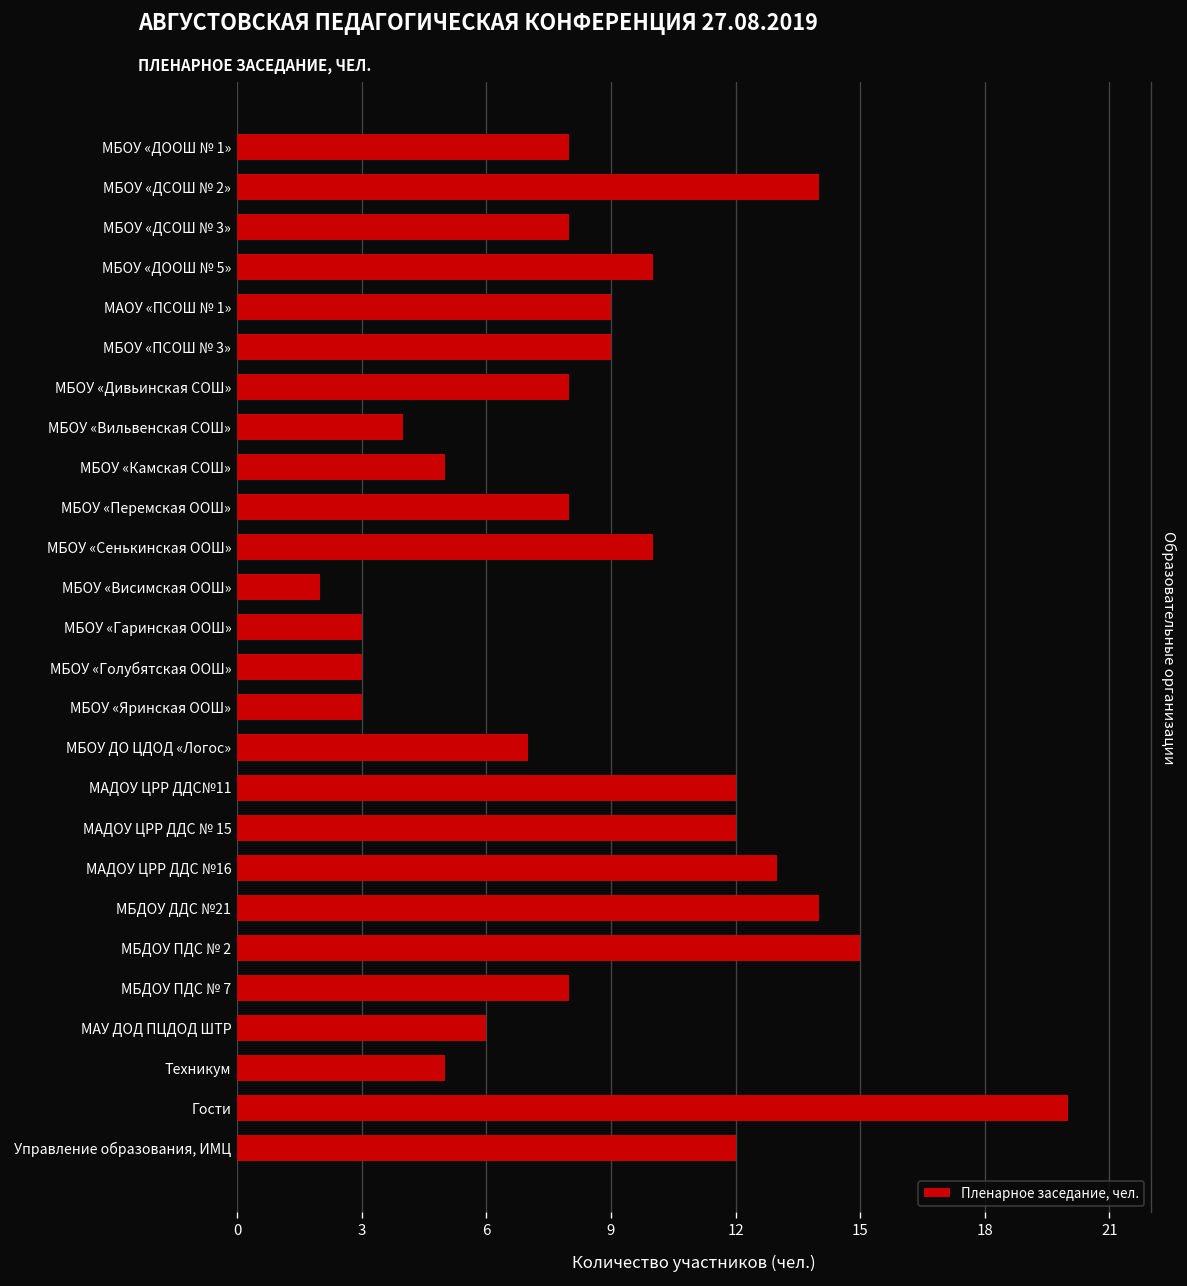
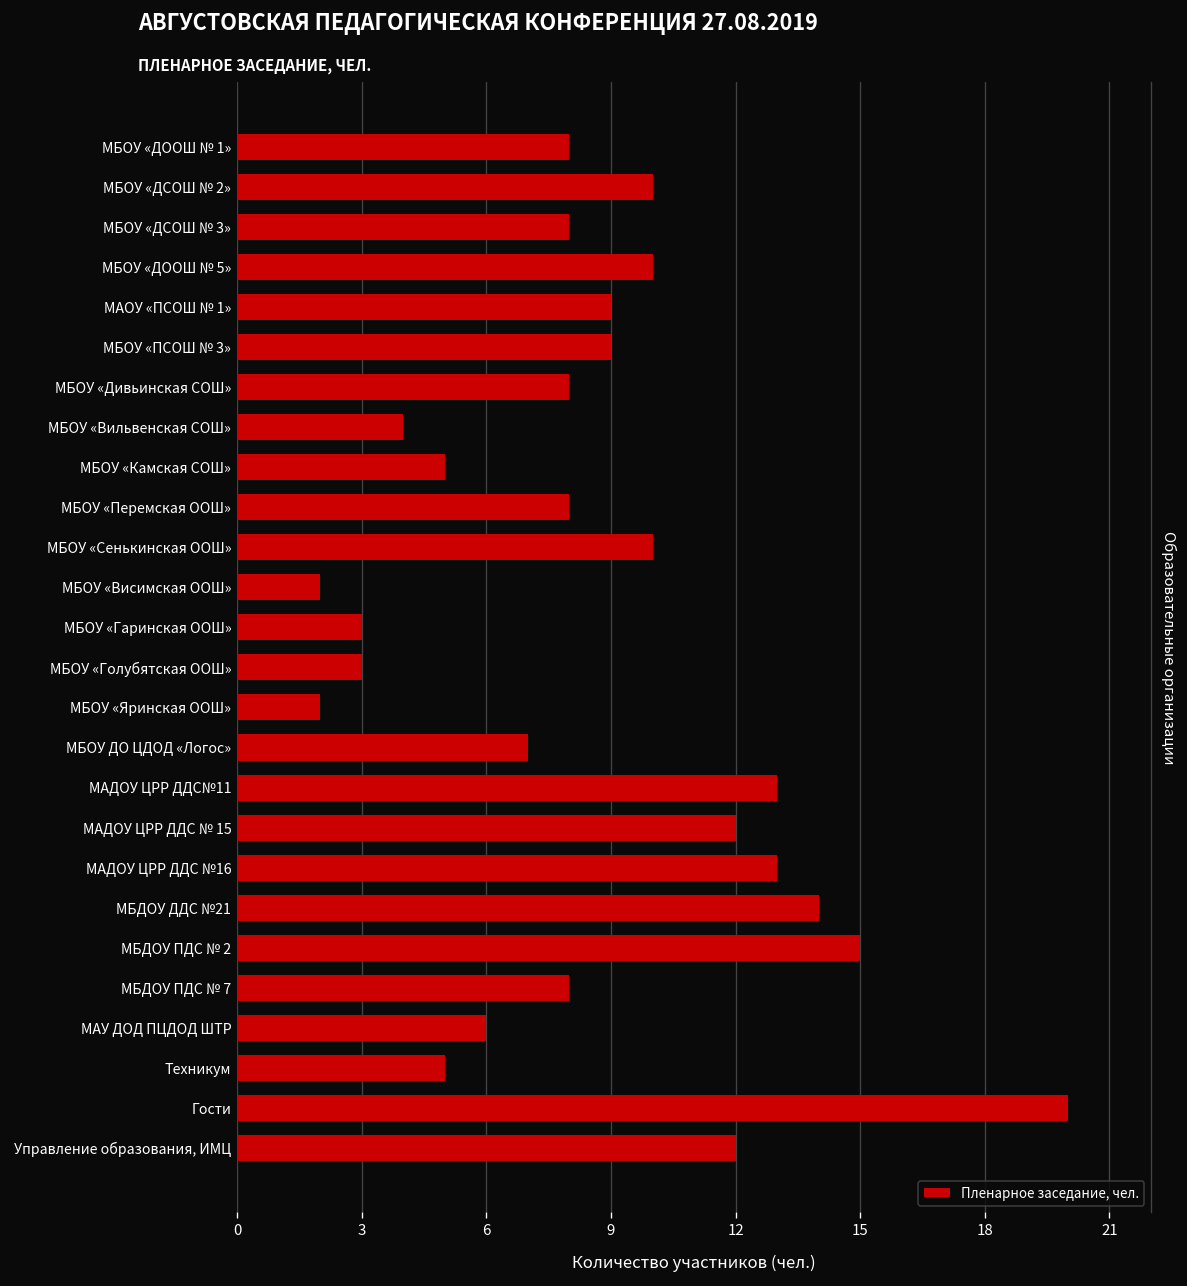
МБОУ «ДСОШ № 2»: 14 -> 10
МБОУ «Яринская ООШ»: 3 -> 2
МАДОУ ЦРР ДДС№11: 12 -> 13
